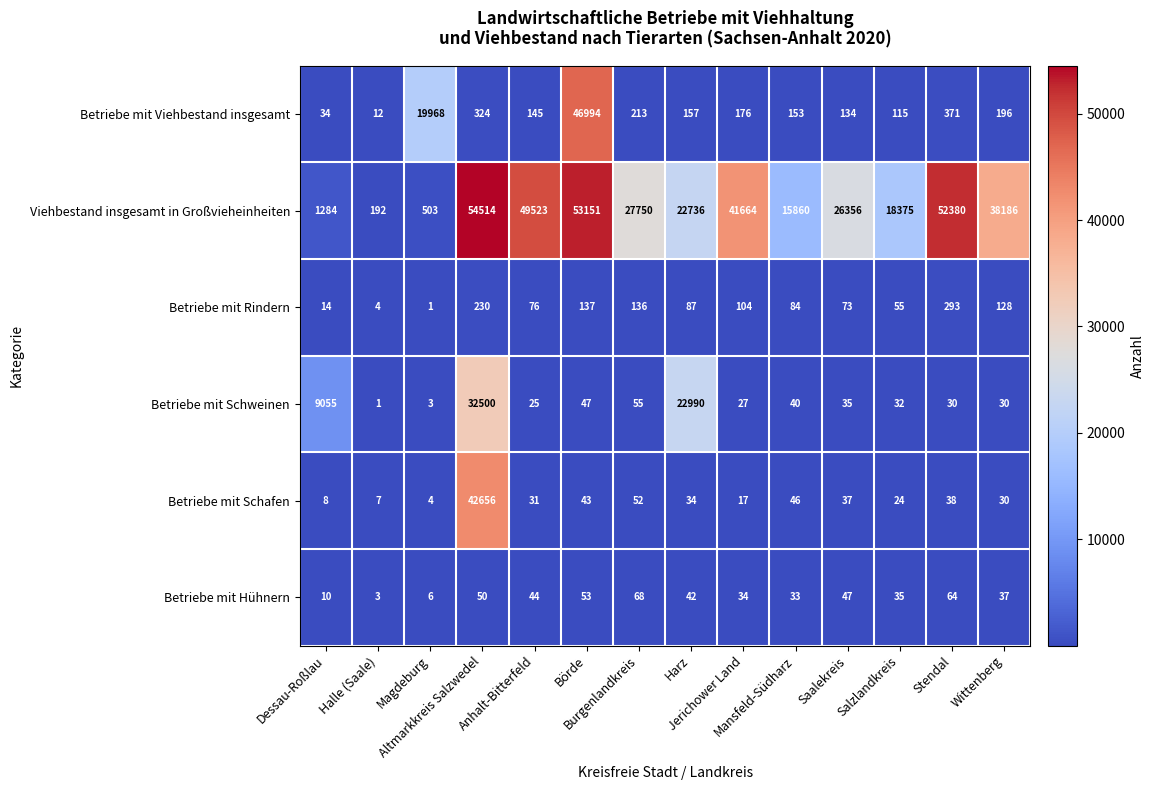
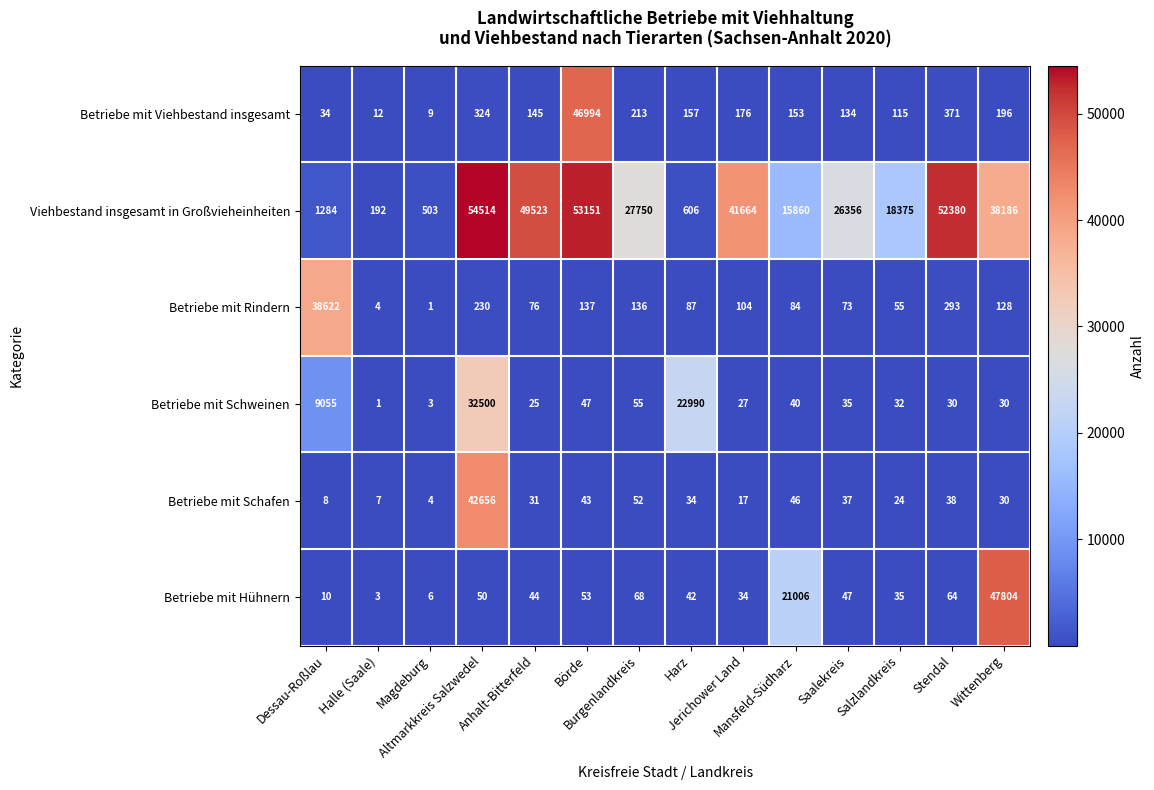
Betriebe mit Viehbestand insgesamt, Magdeburg: 19968 -> 9
Viehbestand insgesamt in Großvieheinheiten, Harz: 22736 -> 606
Betriebe mit Rindern, Dessau-Roßlau: 14 -> 38622
Betriebe mit Hühnern, Mansfeld-Südharz: 33 -> 21006
Betriebe mit Hühnern, Wittenberg: 37 -> 47804
